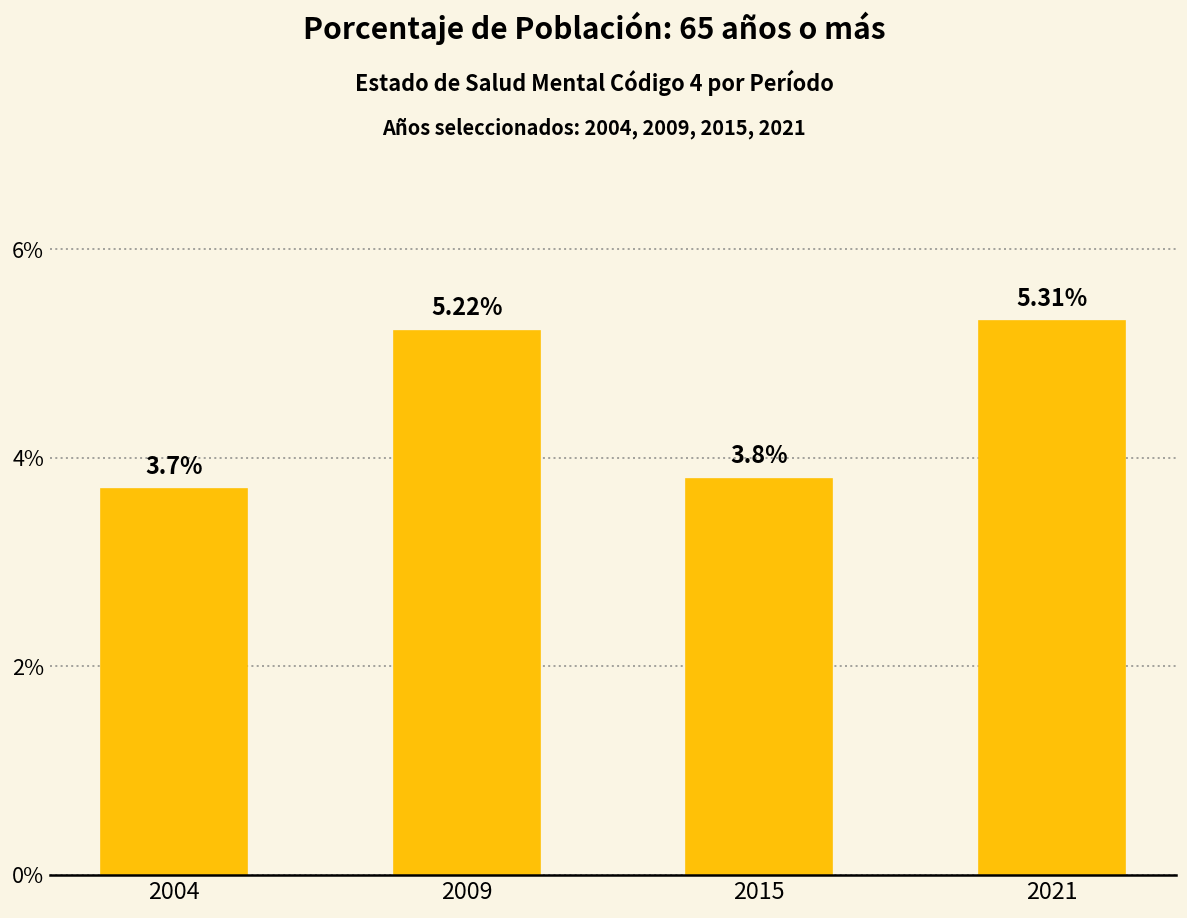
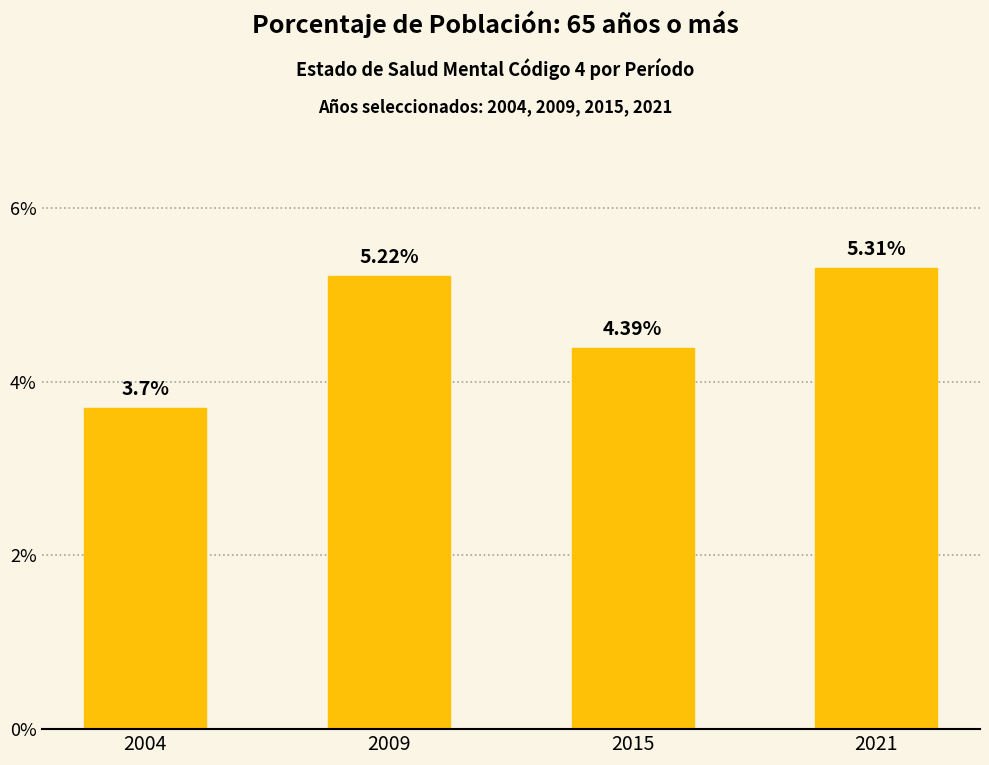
2015: 3.8% -> 4.39%
